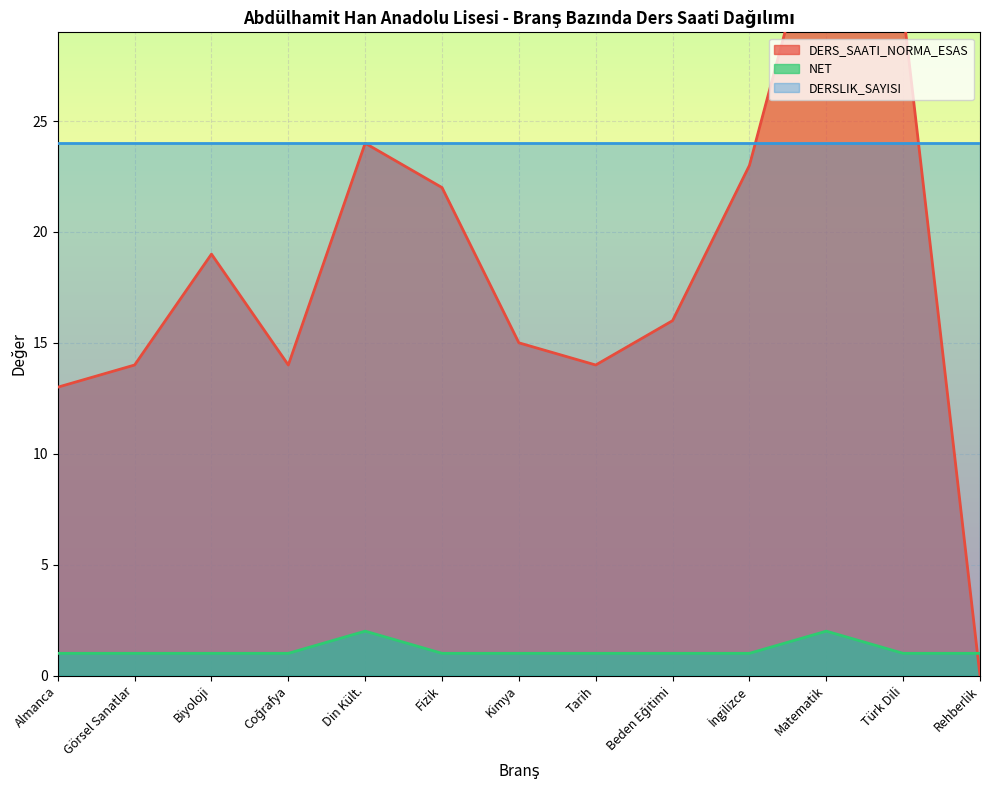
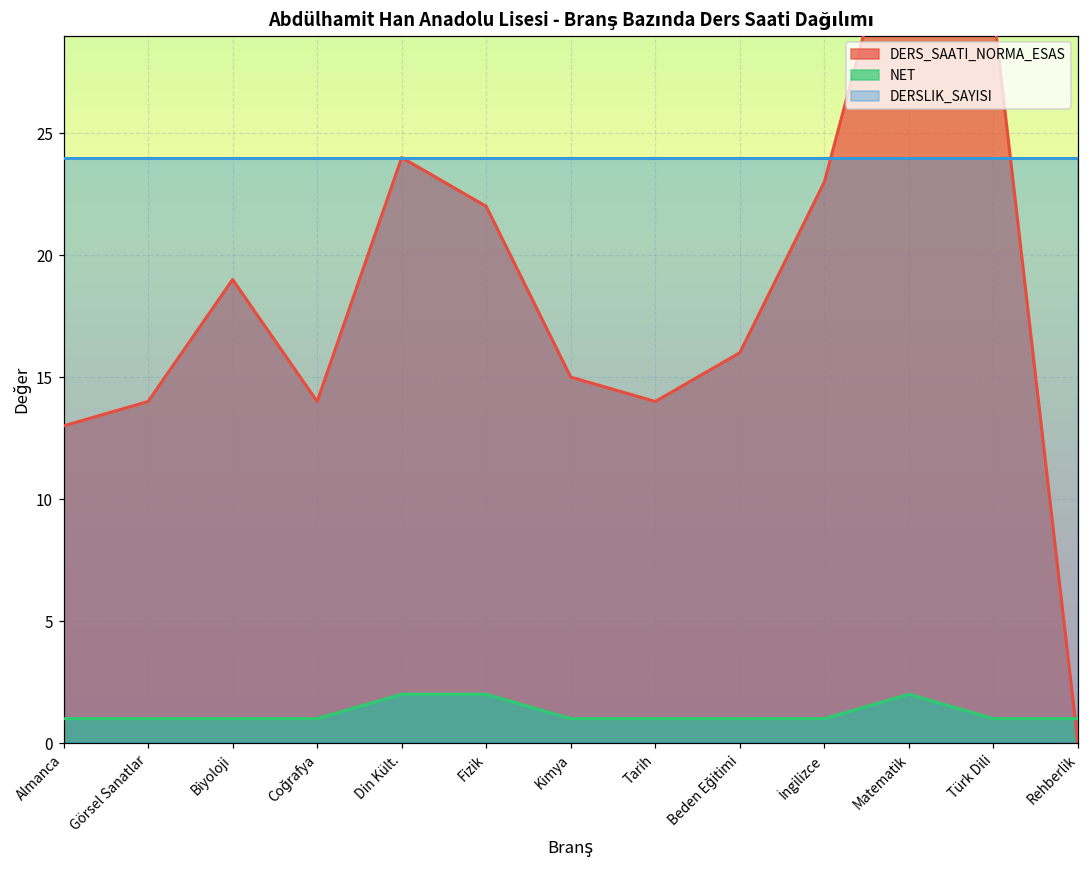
NET, Fizik: 1 -> 2
